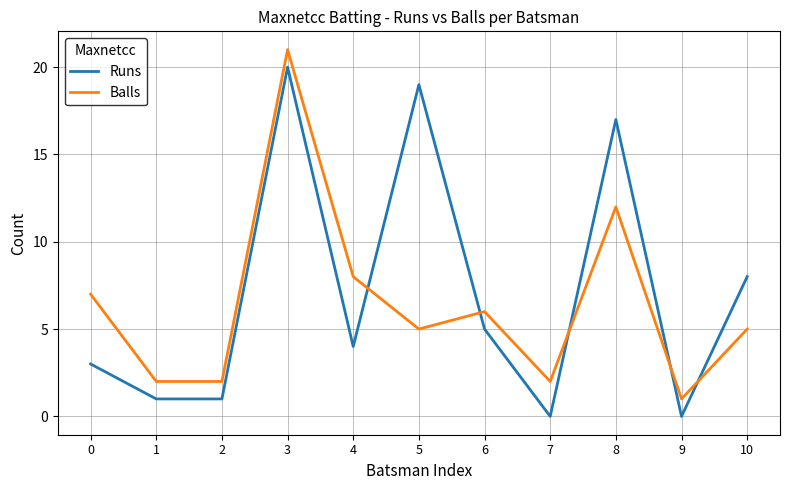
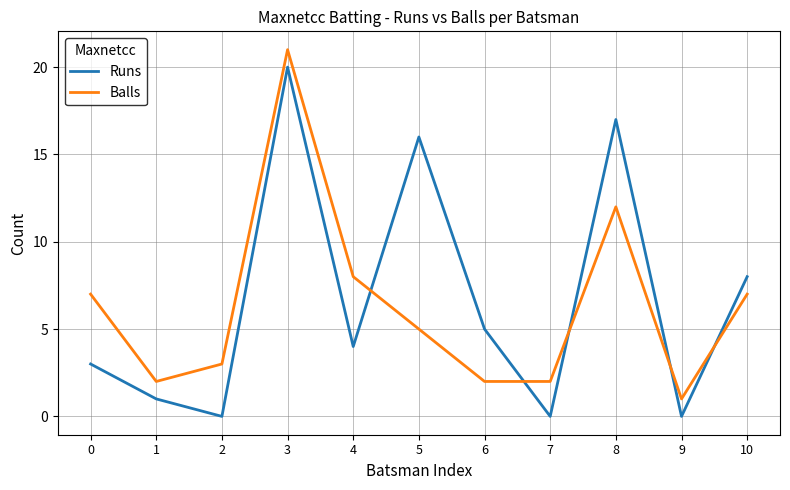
Runs, 2: 1 -> 0
Balls, 2: 2 -> 3
Runs, 5: 19 -> 16
Balls, 6: 6 -> 2
Balls, 10: 5 -> 7
